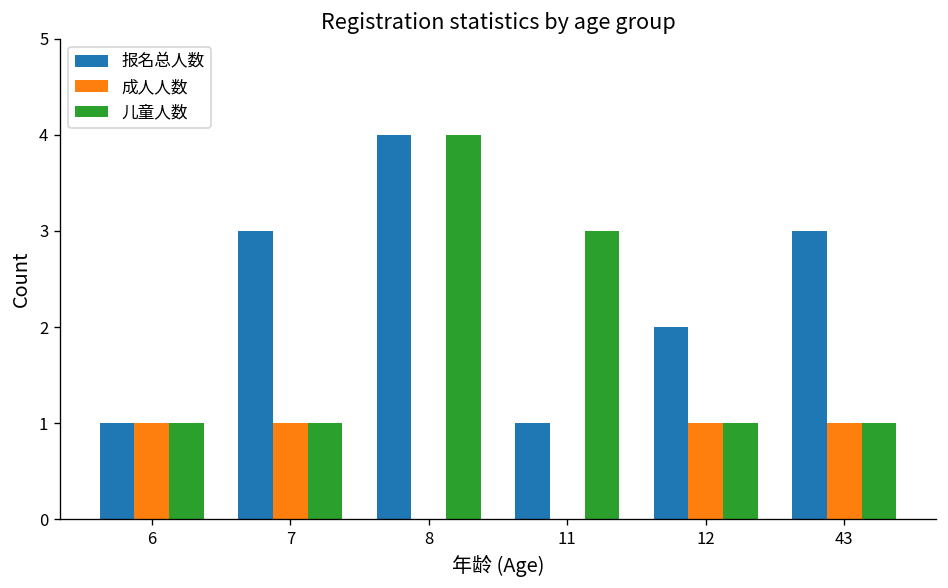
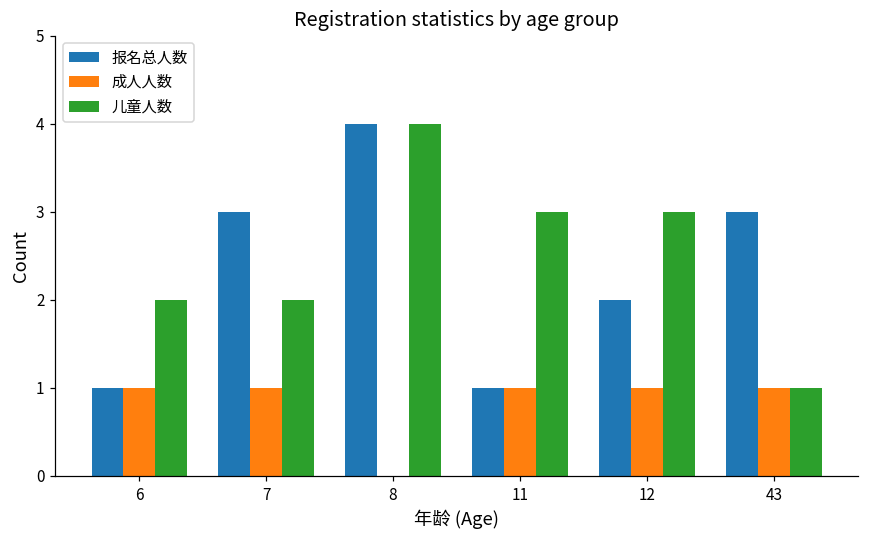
儿童人数, 6: 1 -> 2
儿童人数, 7: 1 -> 2
成人人数, 11: 0 -> 1
儿童人数, 12: 1 -> 3
